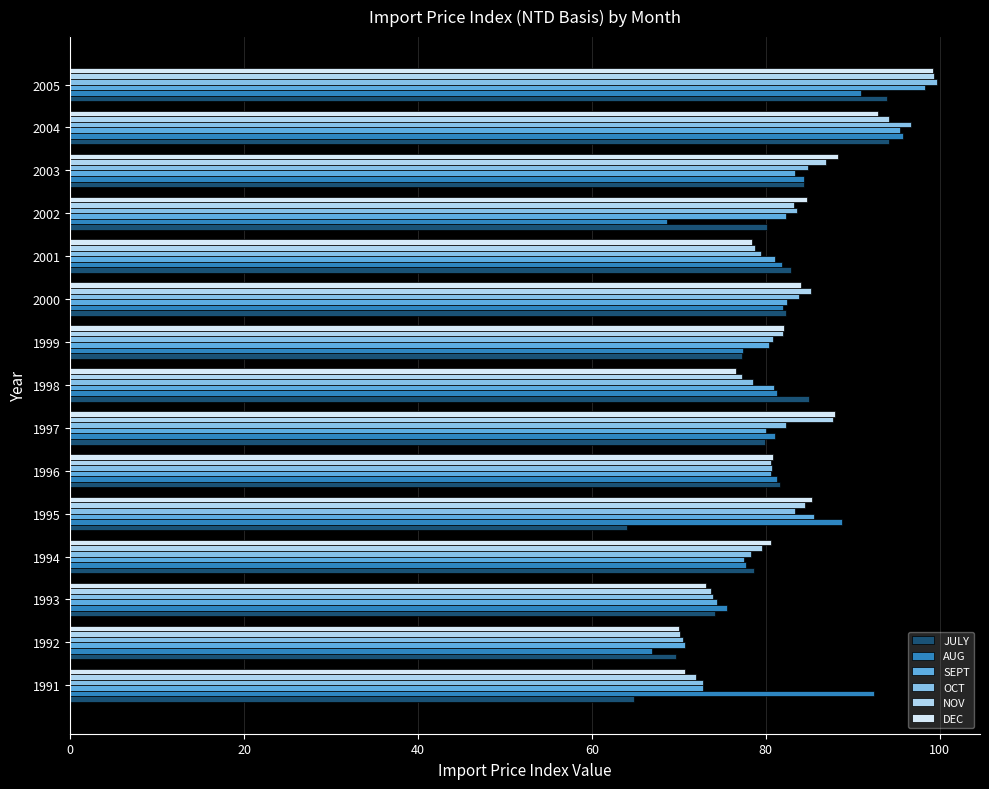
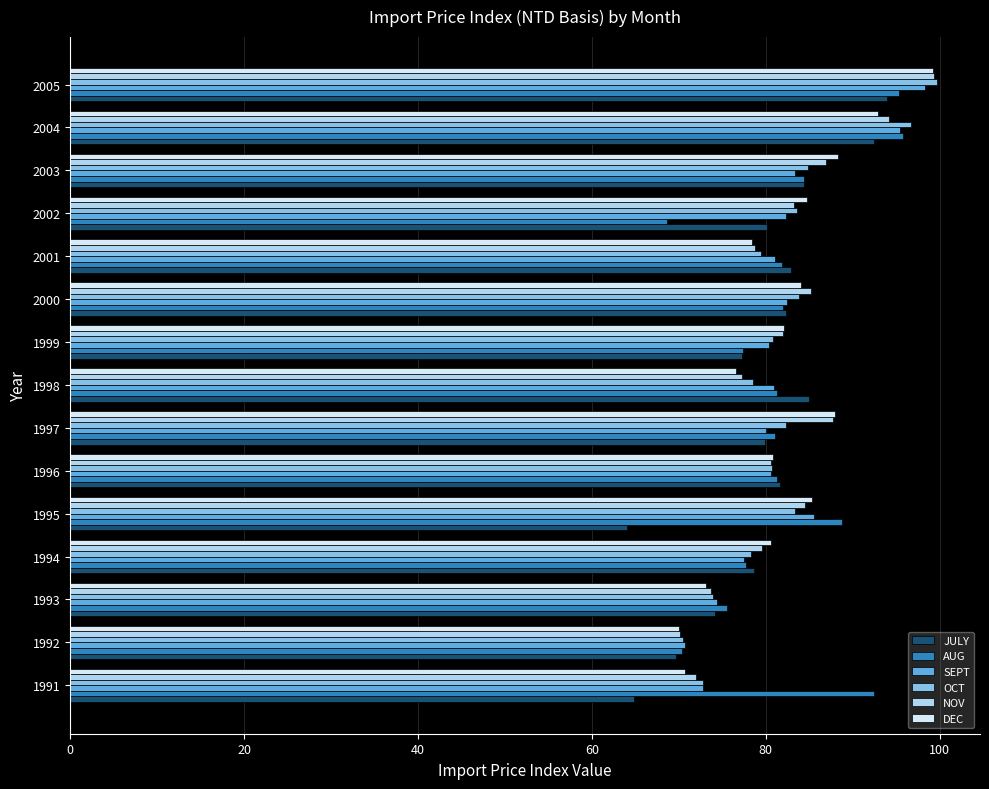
AUG, 2005: 91 -> 95
JULY, 2004: 94 -> 92
AUG, 1992: 67 -> 70
